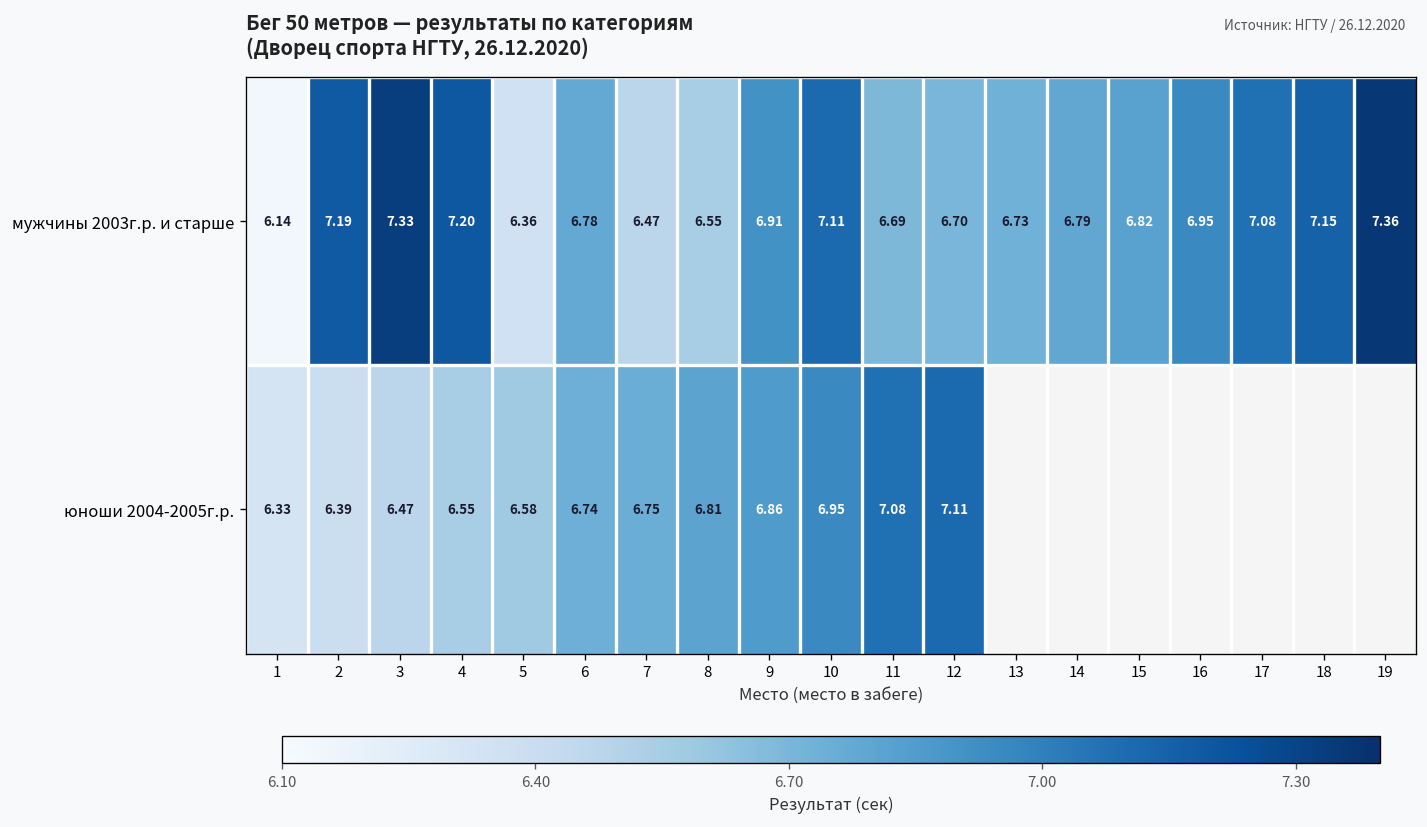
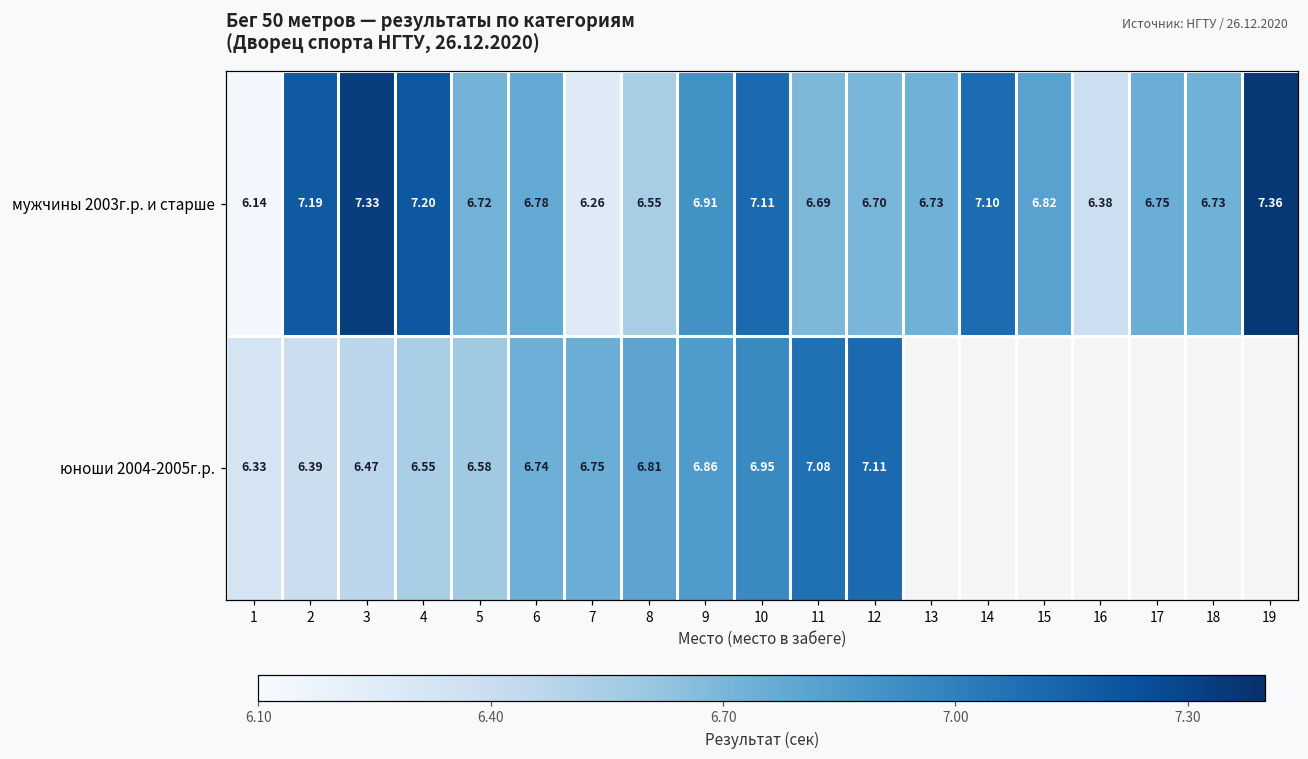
мужчины 2003г.р. и старше, 5: 6.36 -> 6.72
мужчины 2003г.р. и старше, 7: 6.47 -> 6.26
мужчины 2003г.р. и старше, 14: 6.79 -> 7.10
мужчины 2003г.р. и старше, 16: 6.95 -> 6.38
мужчины 2003г.р. и старше, 17: 7.08 -> 6.75
мужчины 2003г.р. и старше, 18: 7.15 -> 6.73
